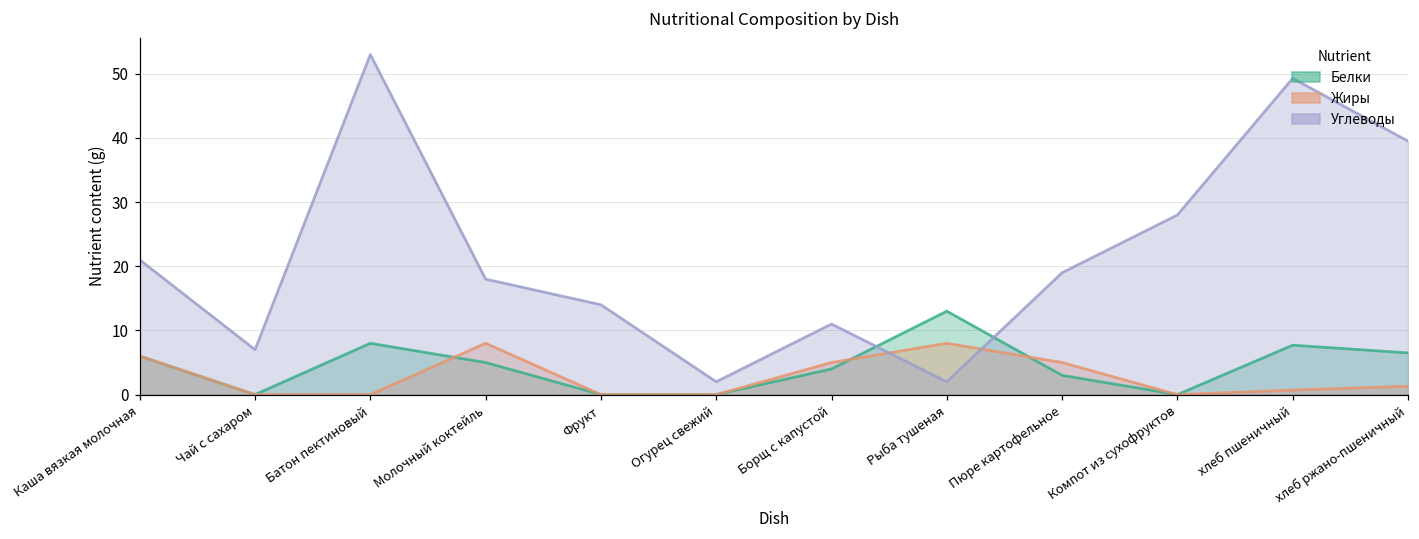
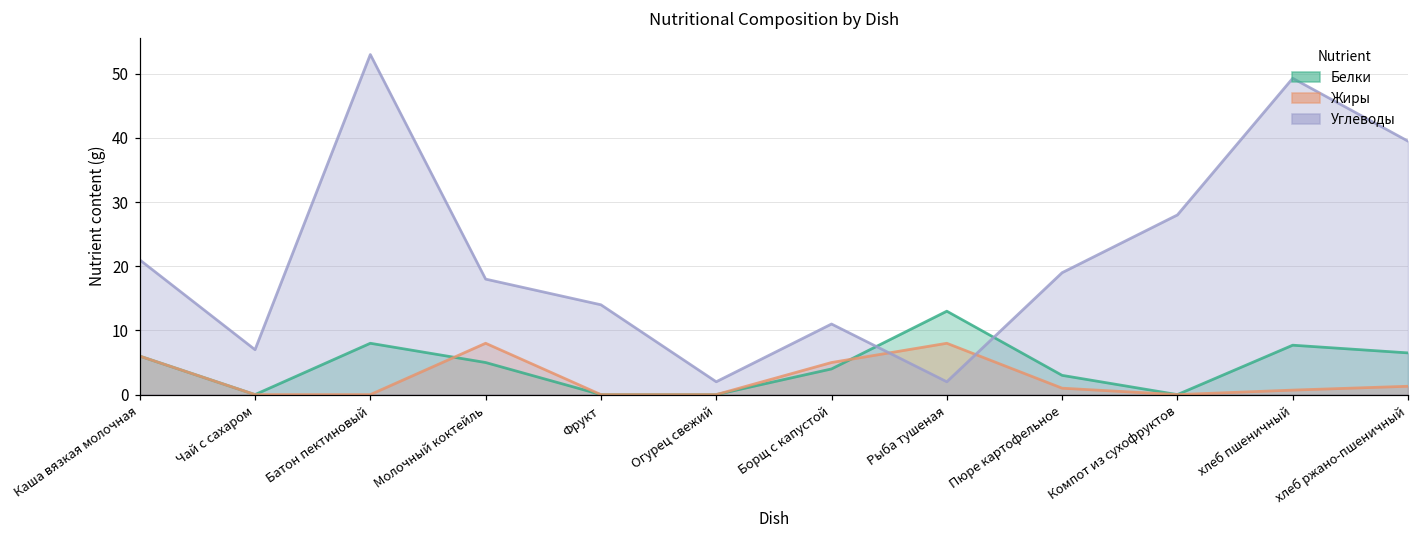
Жиры, Пюре картофельное: 5 -> 1
